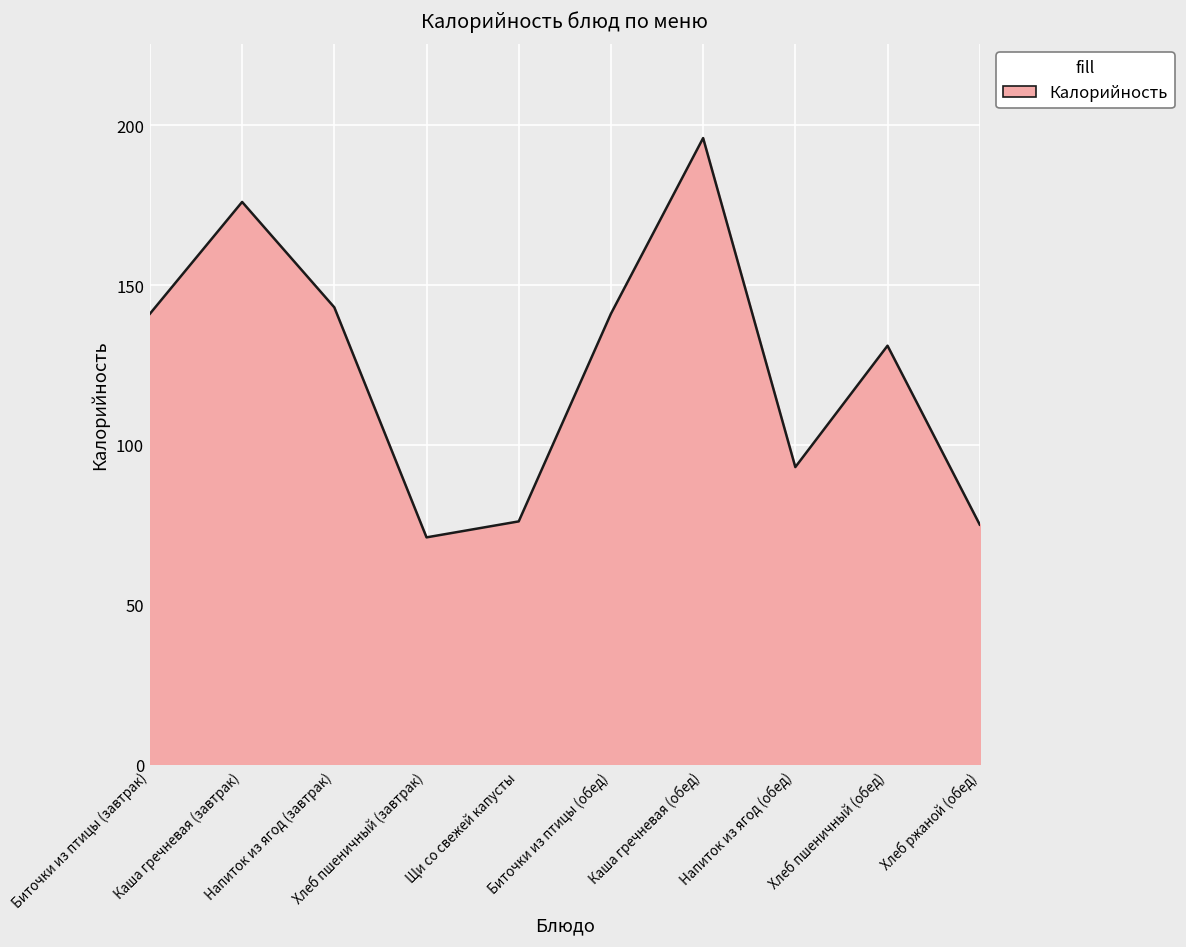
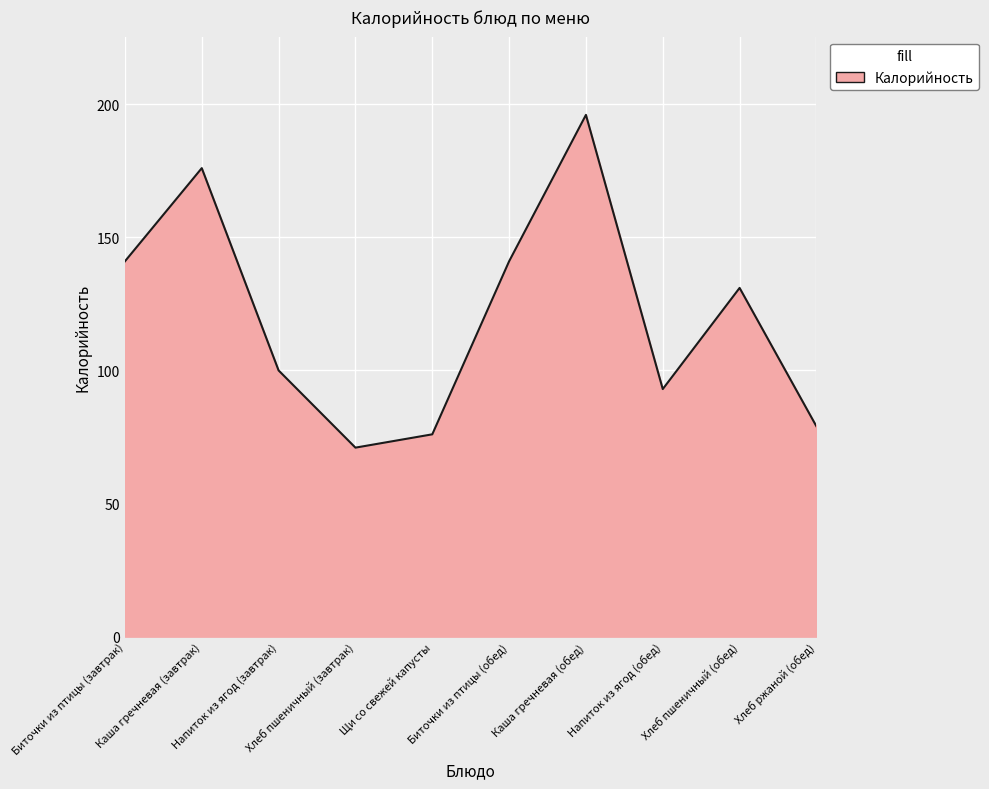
Напиток из ягод (завтрак): 143 -> 100
Хлеб ржаной (обед): 75 -> 79
